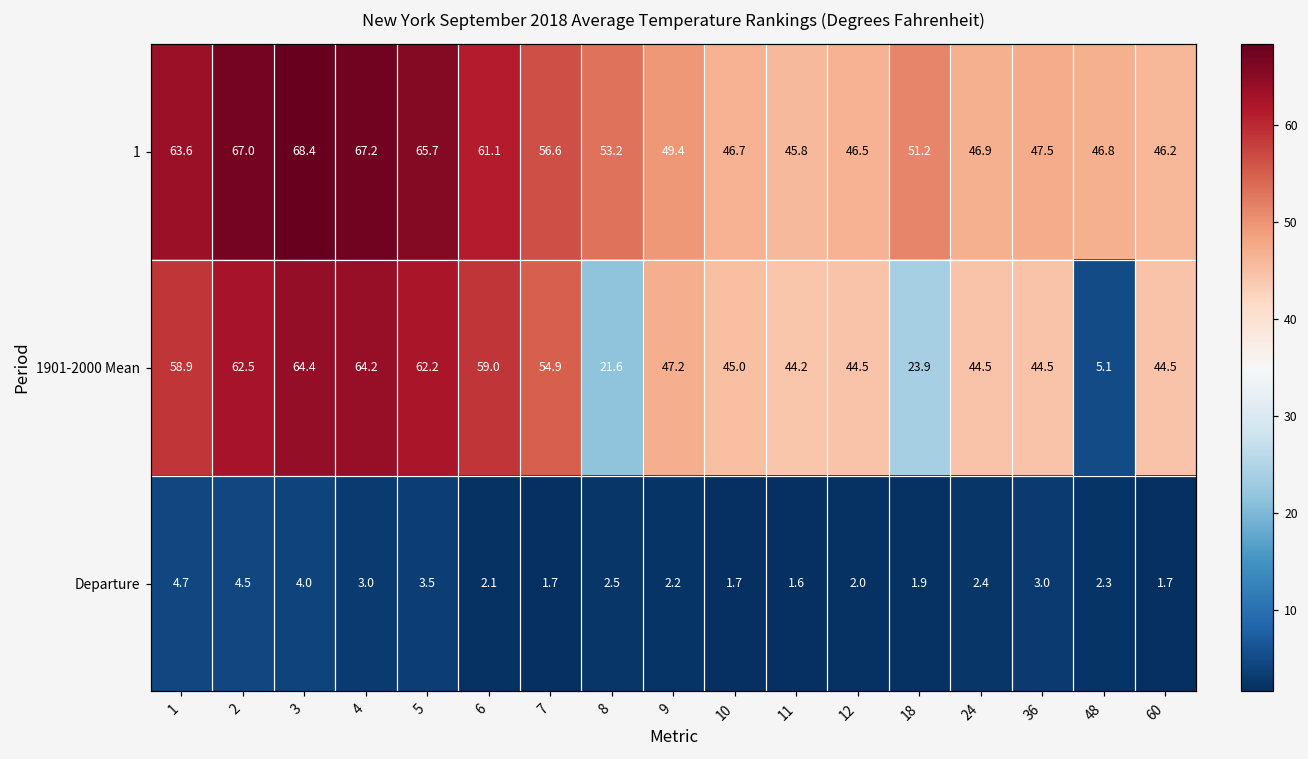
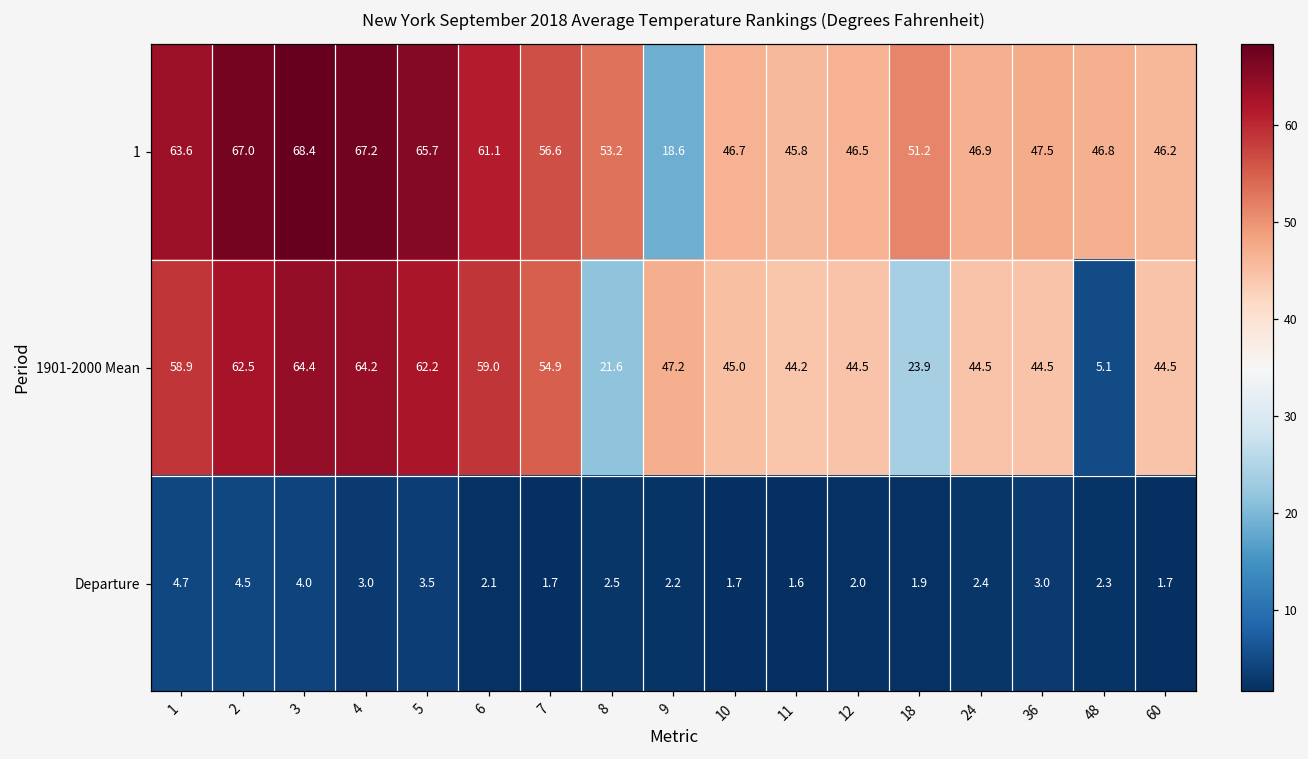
1, 9: 49.4 -> 18.6
